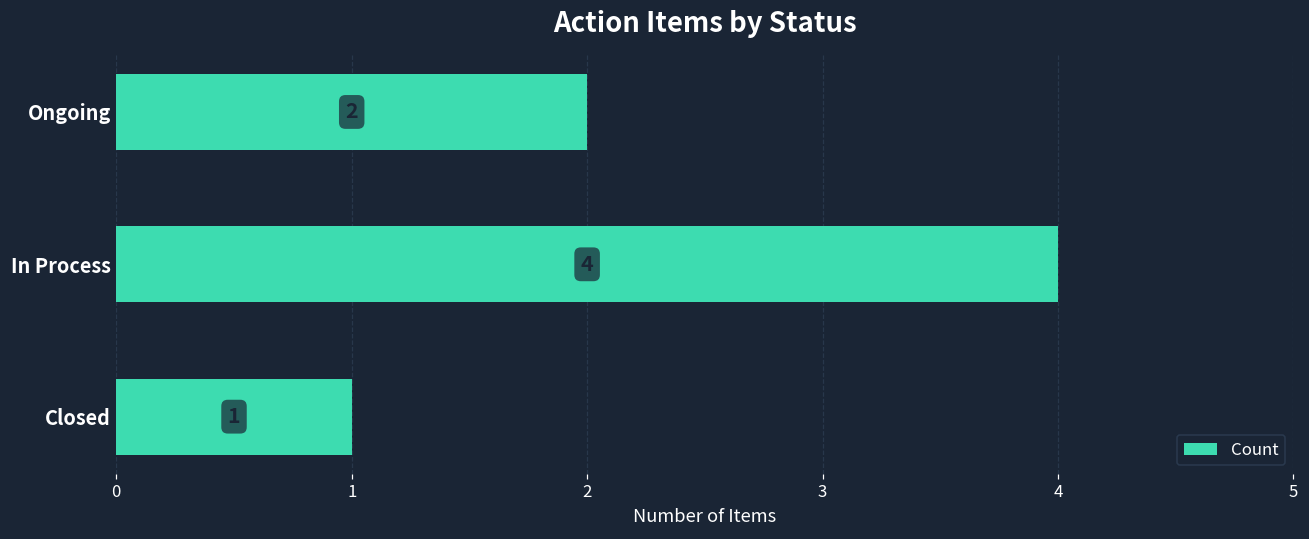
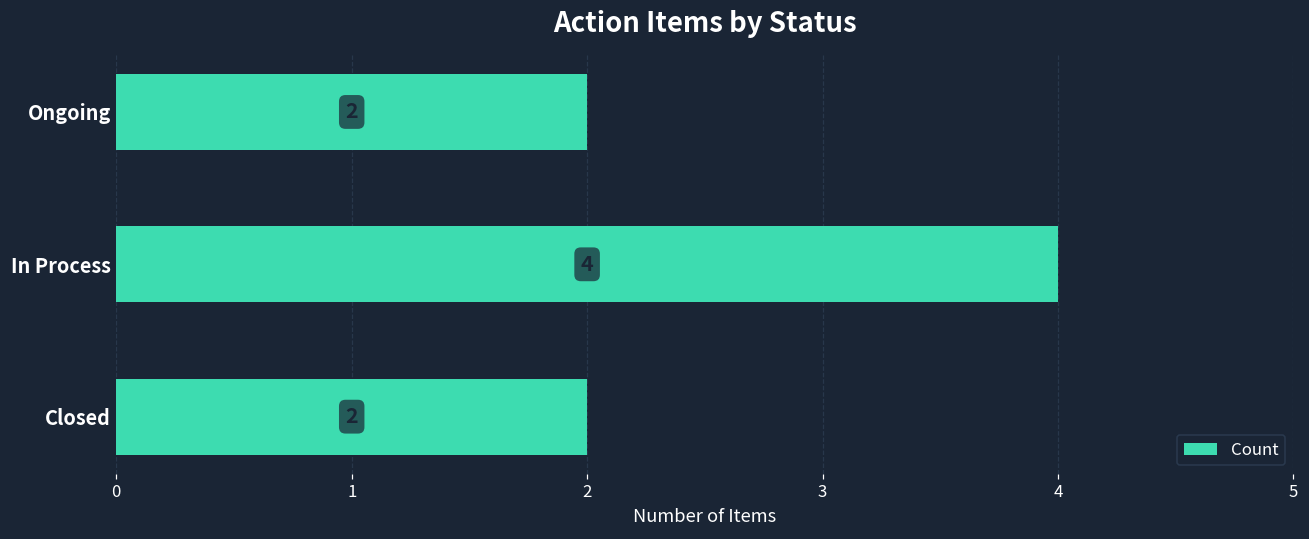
Closed: 1 -> 2
